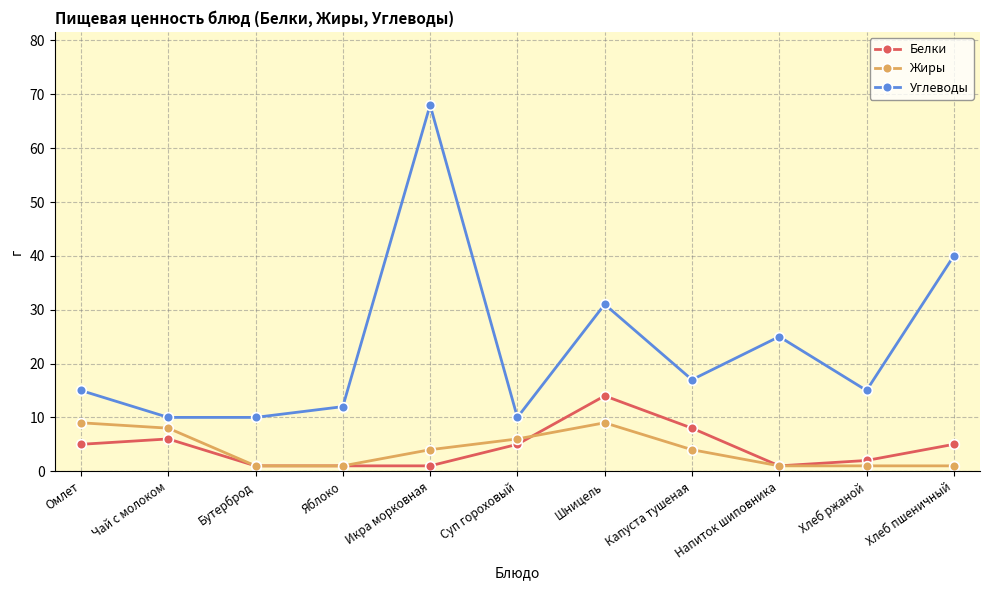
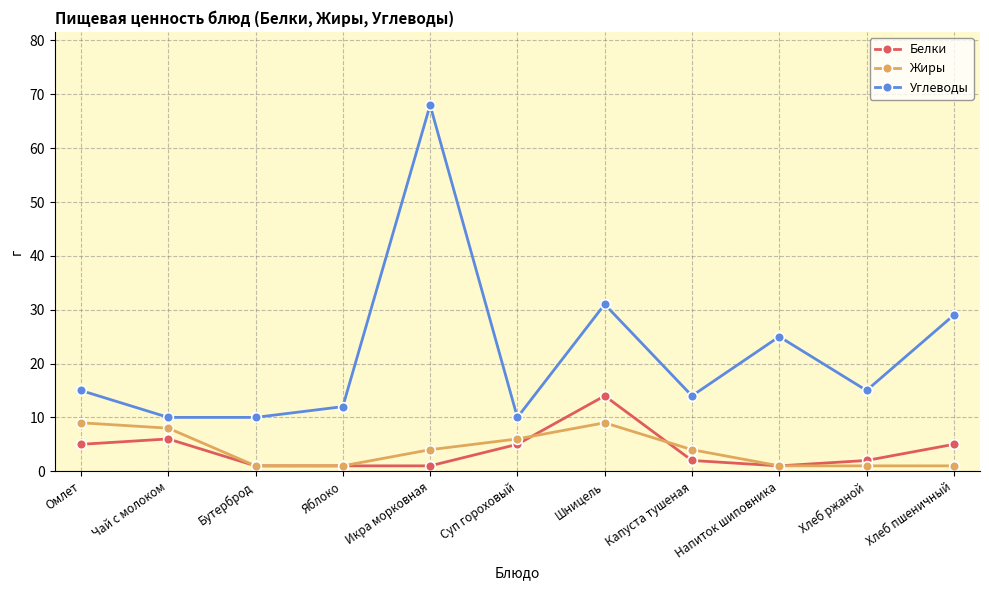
Белки, Капуста тушеная: 8 -> 2
Углеводы, Капуста тушеная: 17 -> 14
Углеводы, Хлеб пшеничный: 40 -> 29
